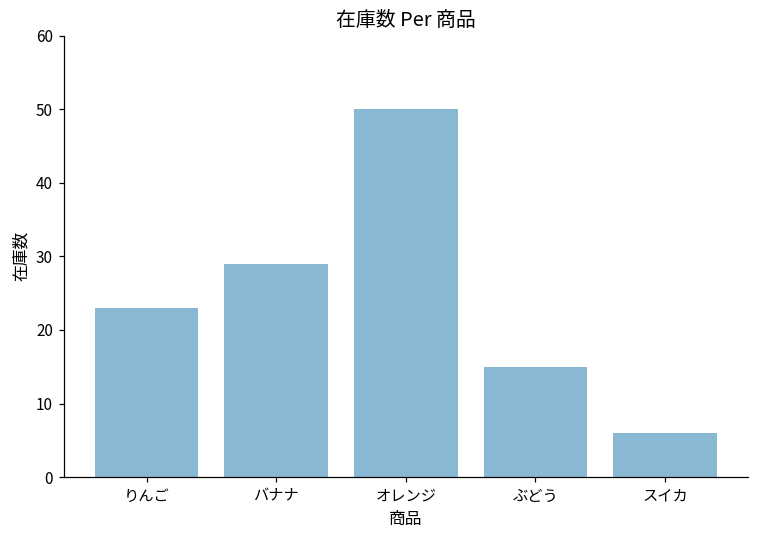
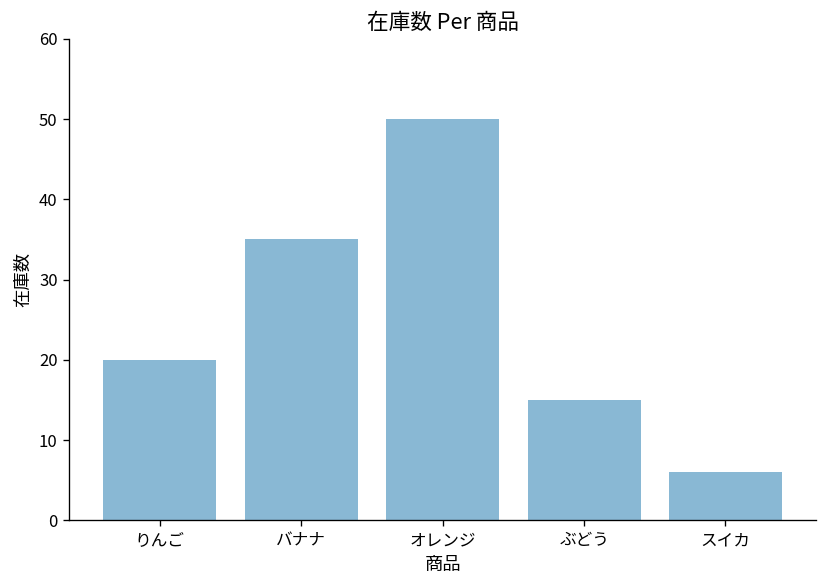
りんご: 23 -> 20
バナナ: 29 -> 35
